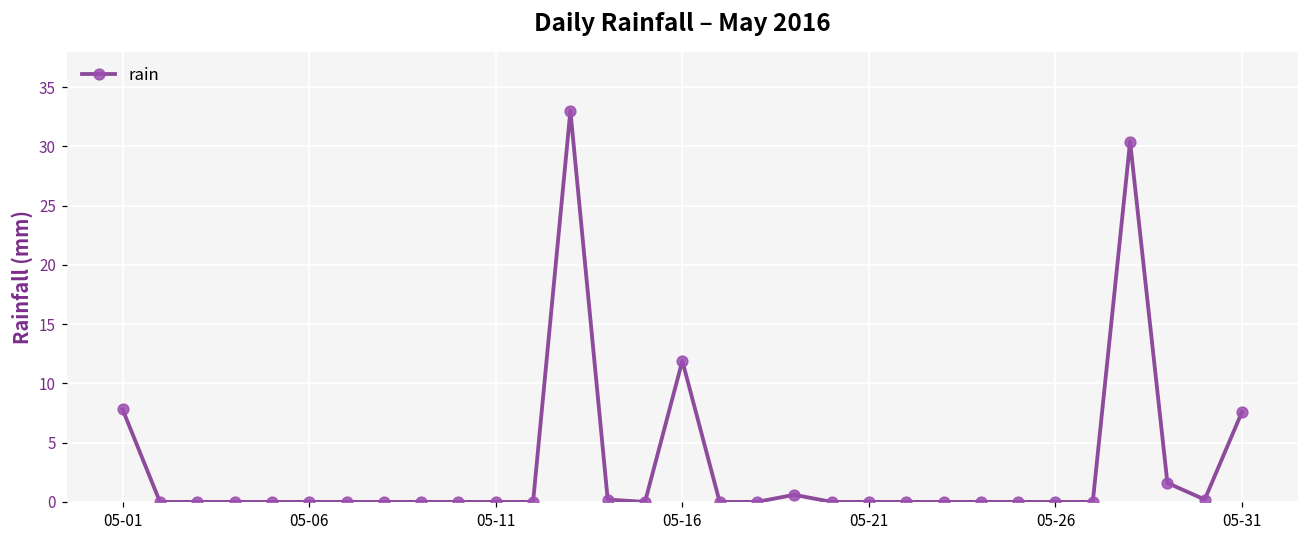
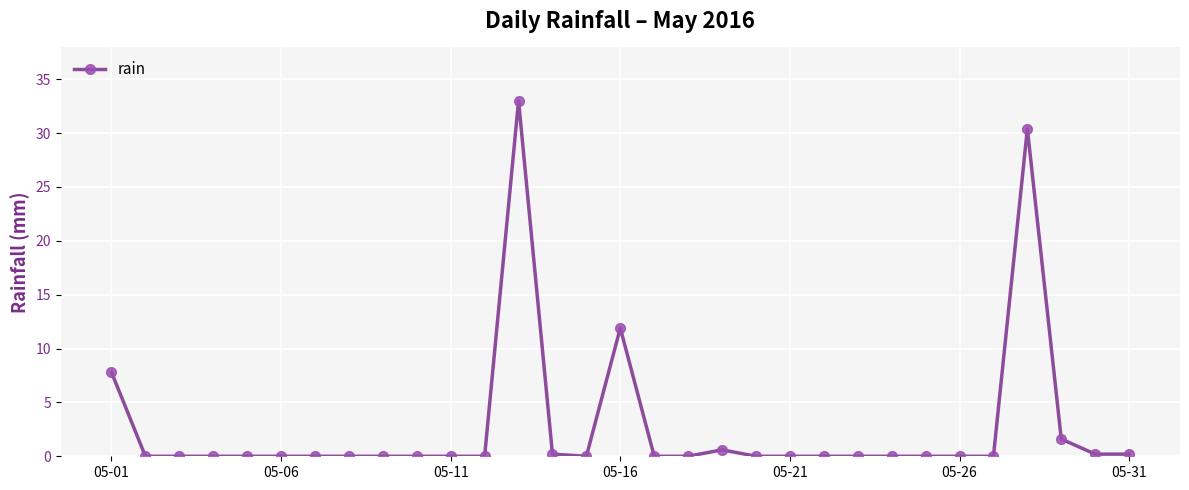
05-31: 7.6 -> 0.2
